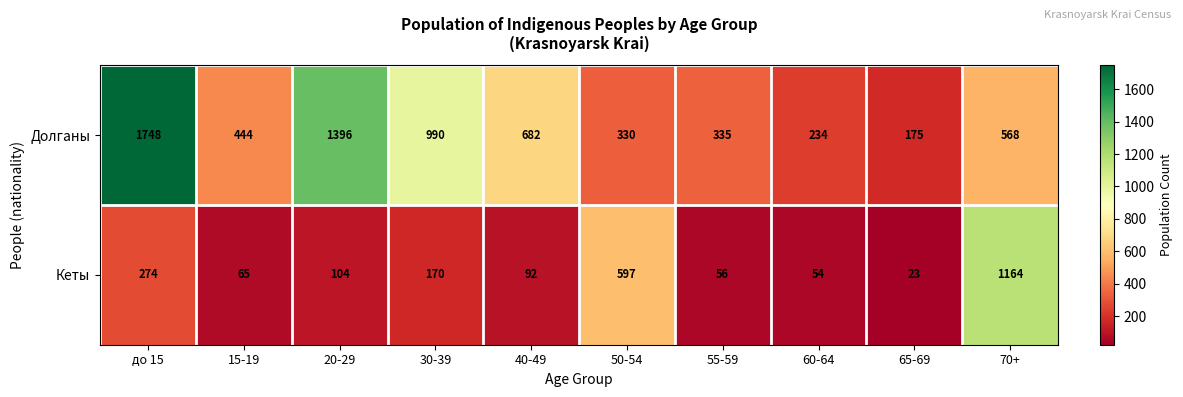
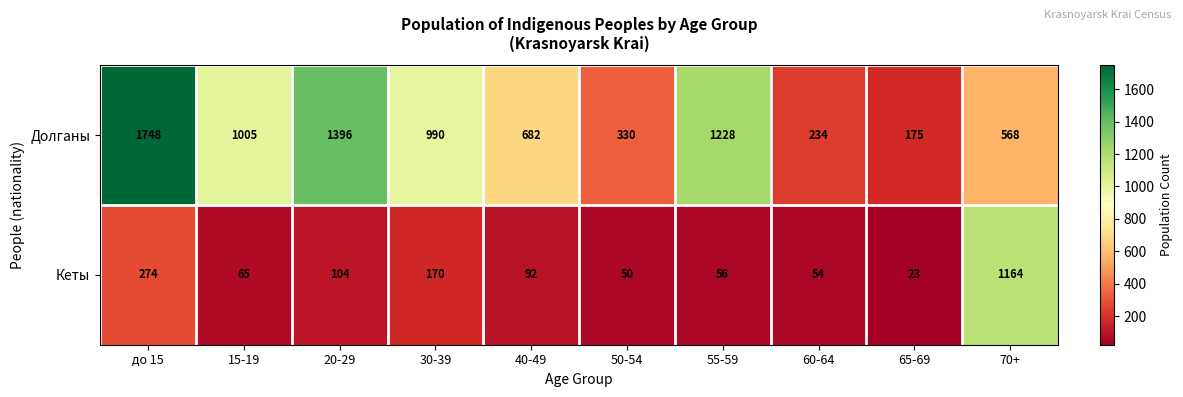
Долганы, 15-19: 444 -> 1005
Долганы, 55-59: 335 -> 1228
Кеты, 50-54: 597 -> 50
